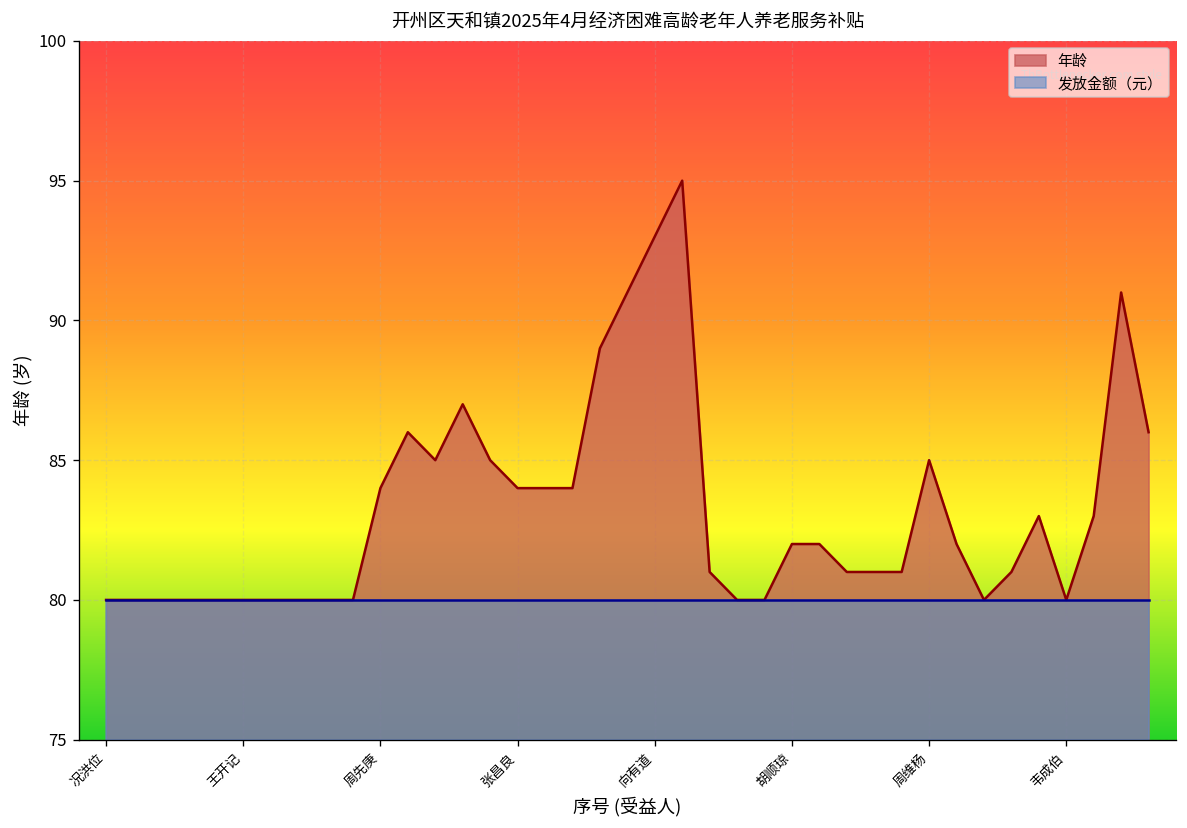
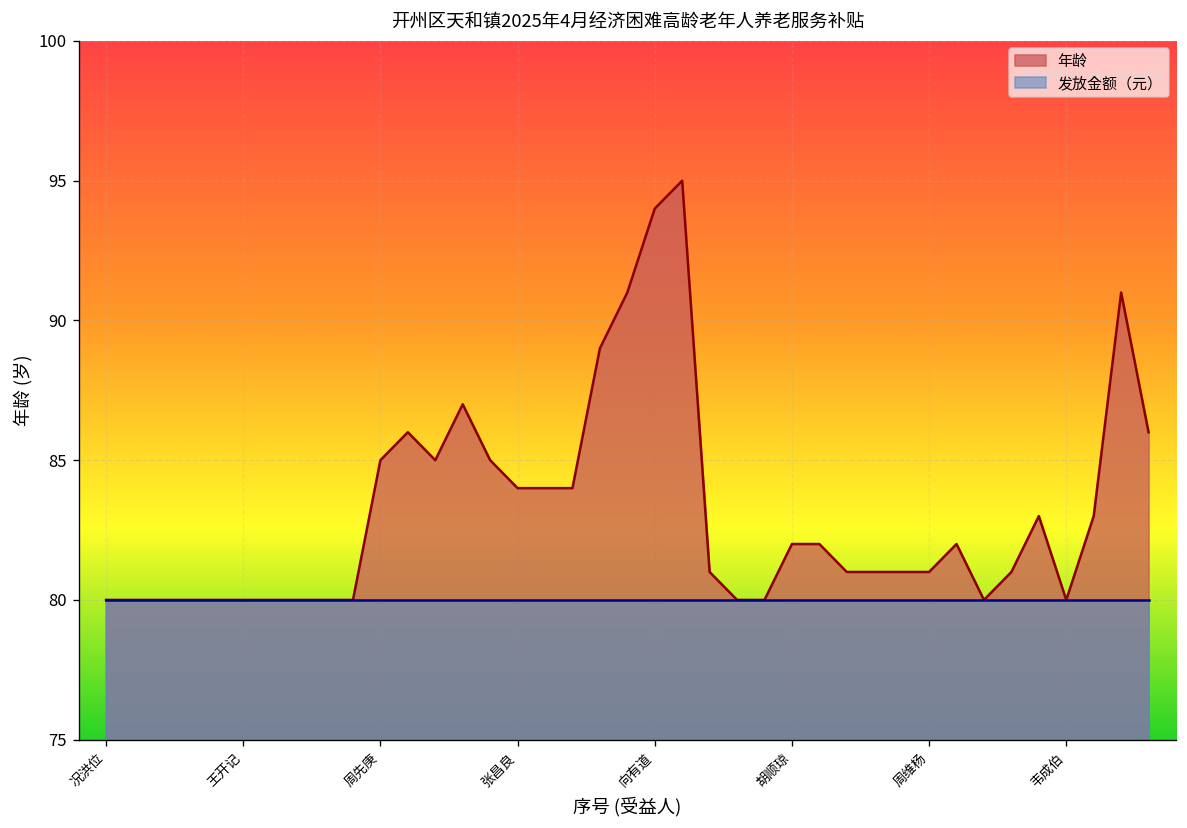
年龄, 周先庚: 84 -> 85
年龄, 向有道: 93 -> 94
年龄, 周维杨: 85 -> 81
